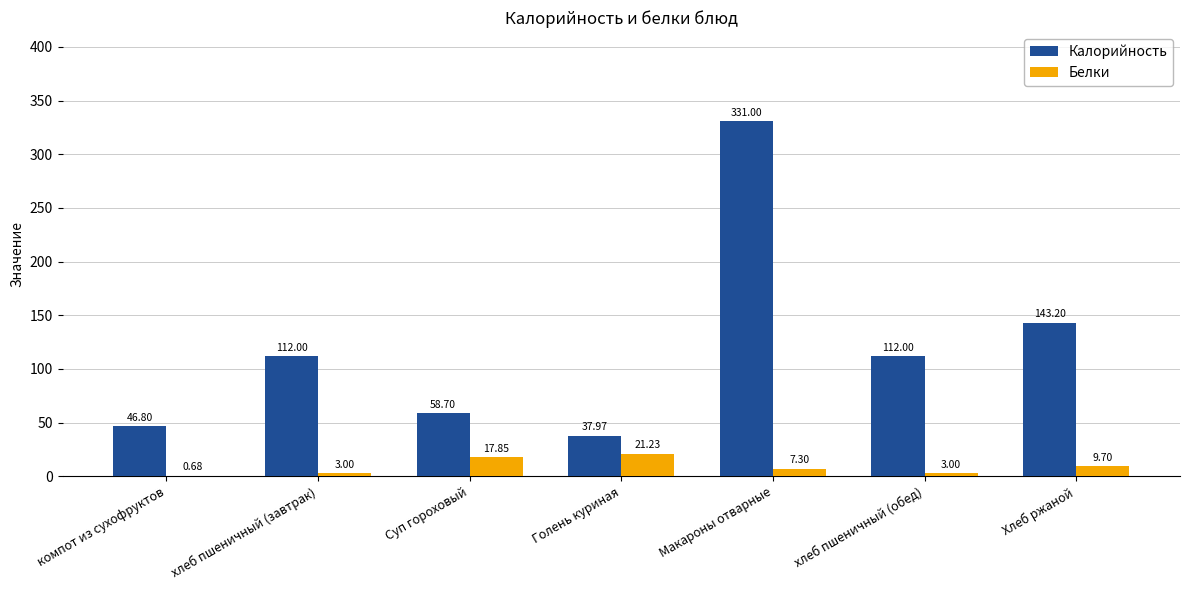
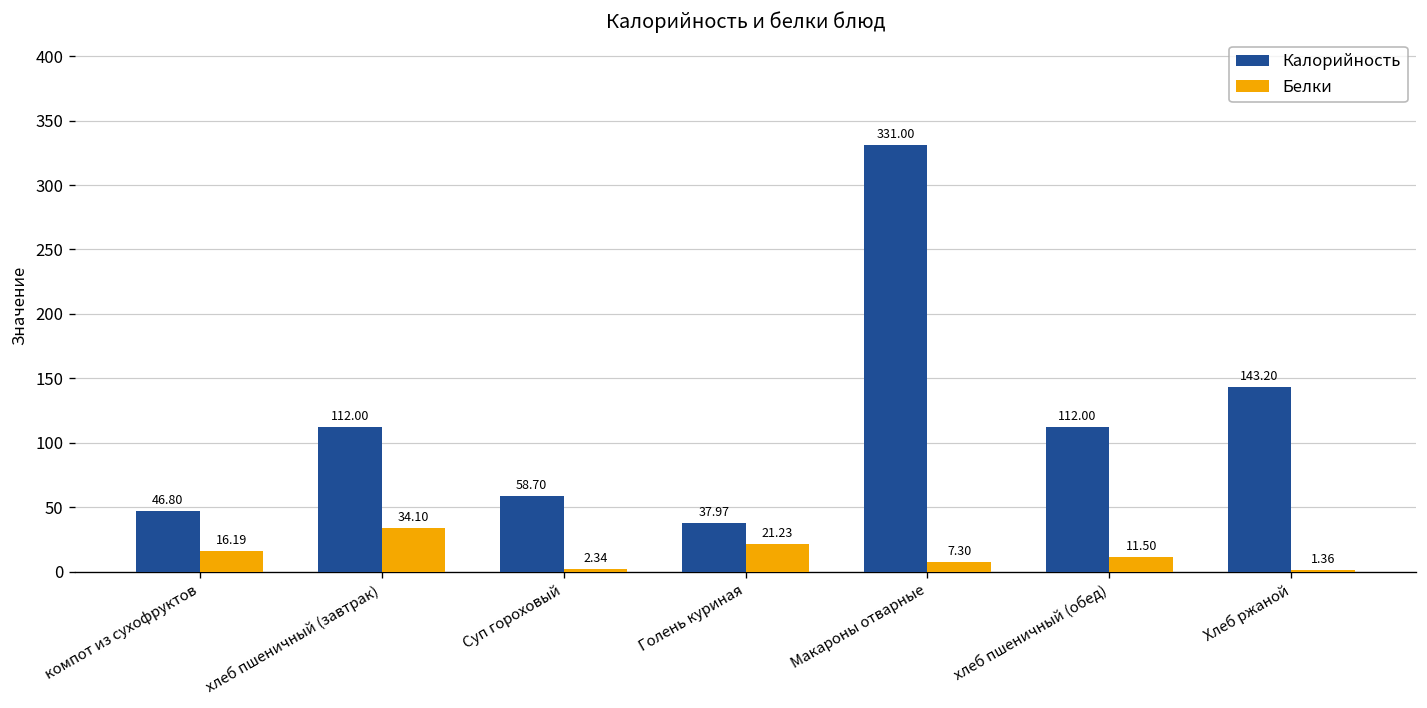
Белки, компот из сухофруктов: 0.68 -> 16.19
Белки, хлеб пшеничный (завтрак): 3.00 -> 34.10
Белки, Суп гороховый: 17.85 -> 2.34
Белки, хлеб пшеничный (обед): 3.00 -> 11.50
Белки, Хлеб ржаной: 9.70 -> 1.36
